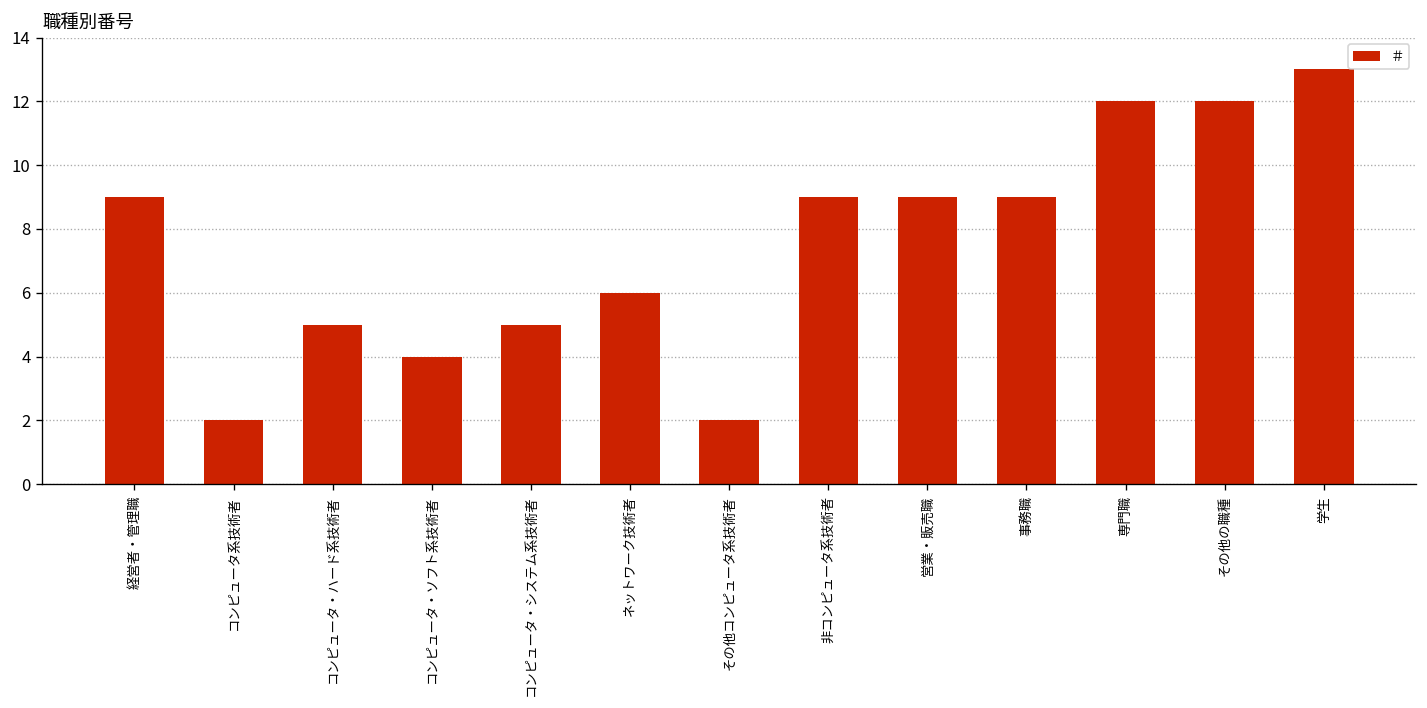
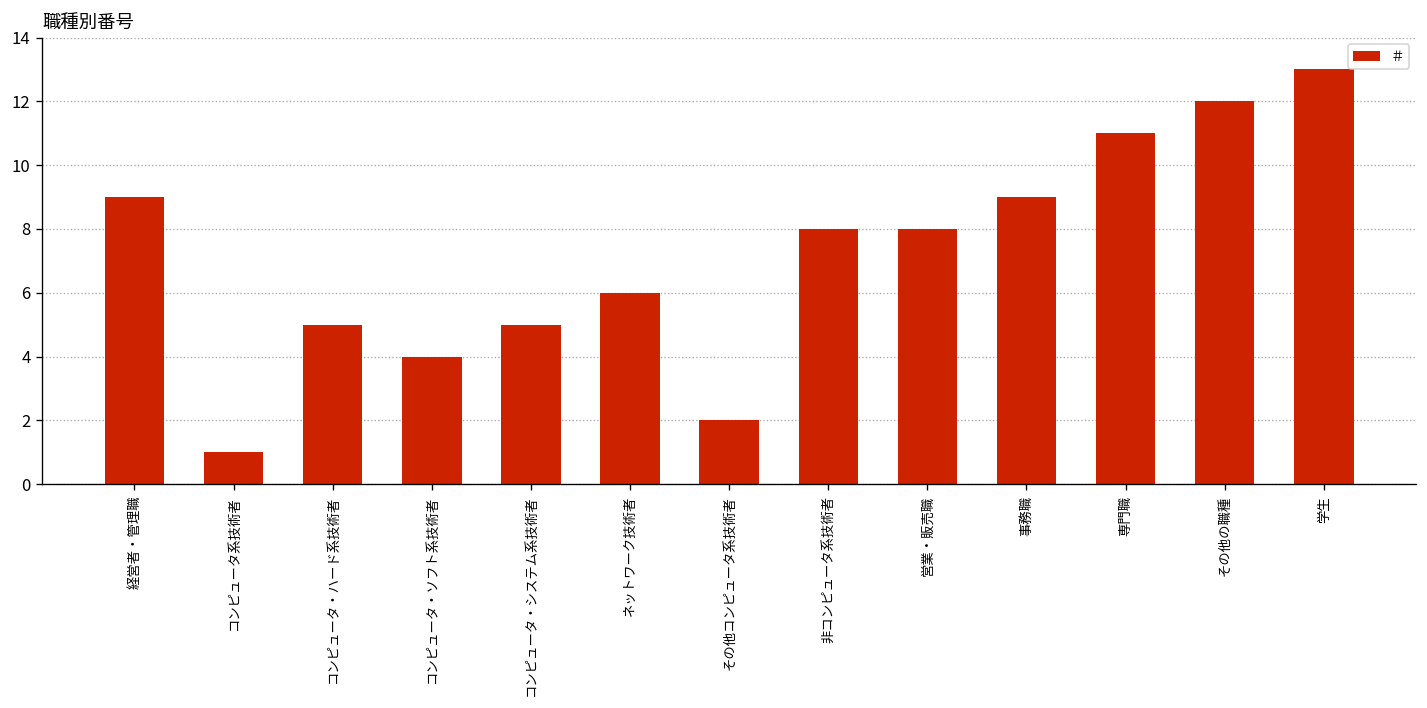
コンピュータ系技術者: 2 -> 1
非コンピュータ系技術者: 9 -> 8
営業・販売職: 9 -> 8
専門職: 12 -> 11
